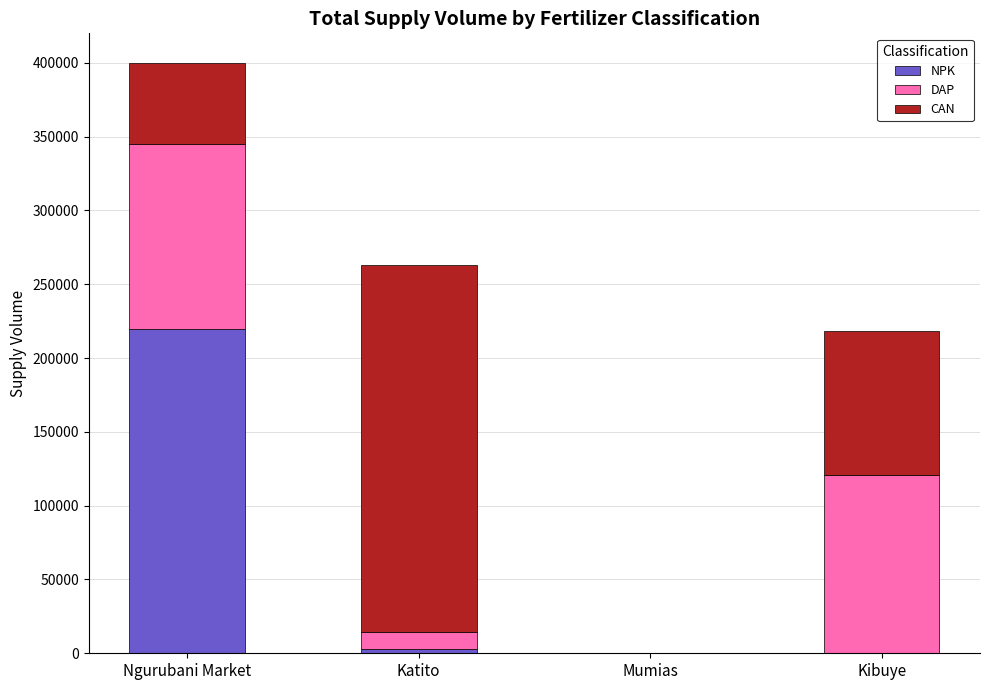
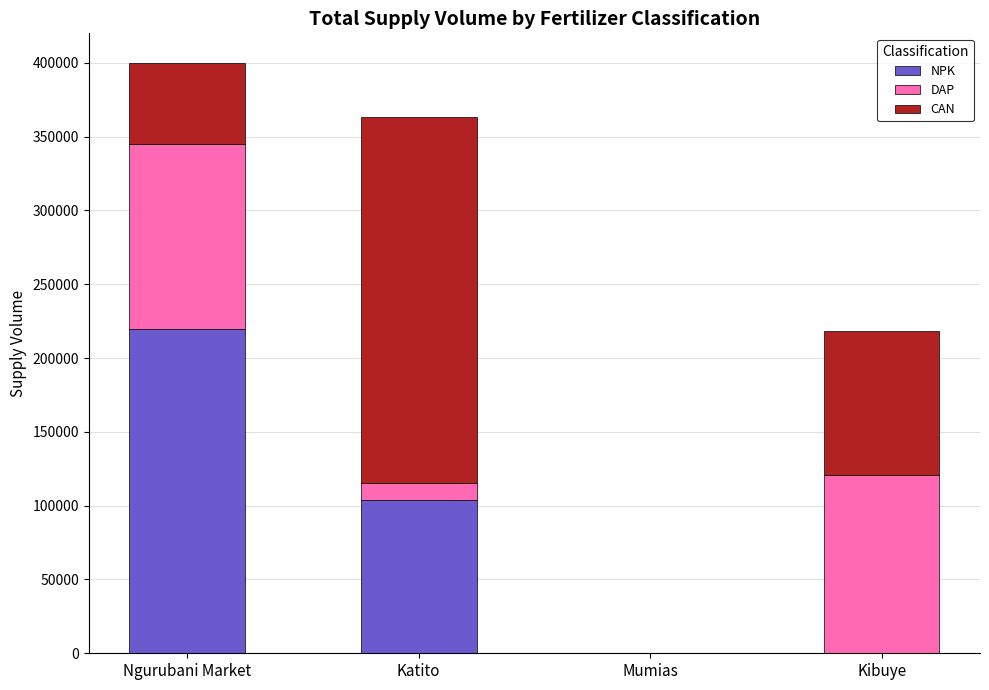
NPK, Katito: 3000 -> 104000
